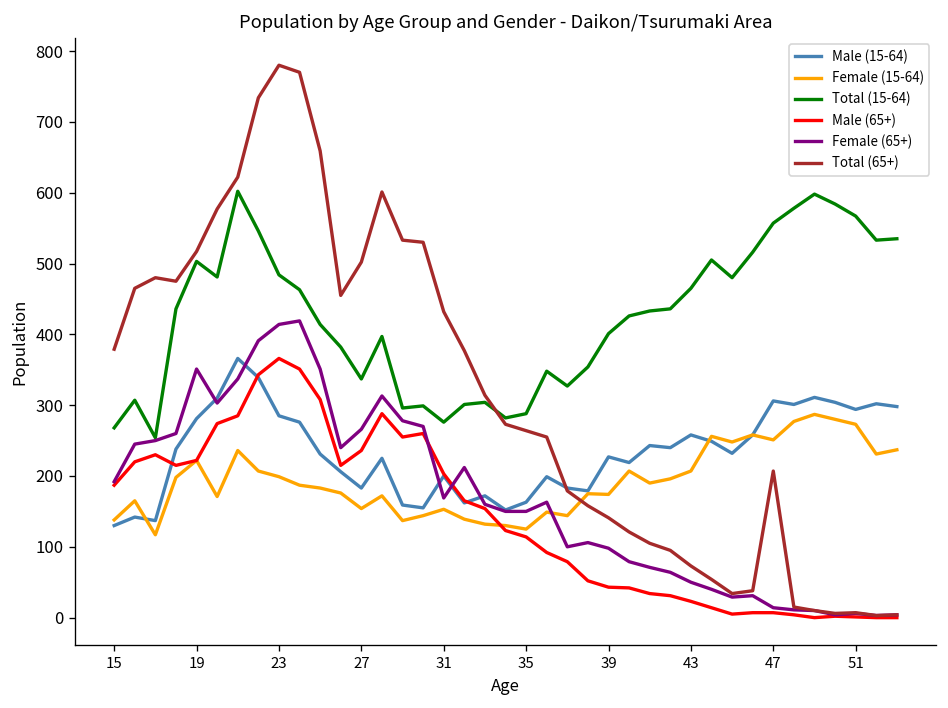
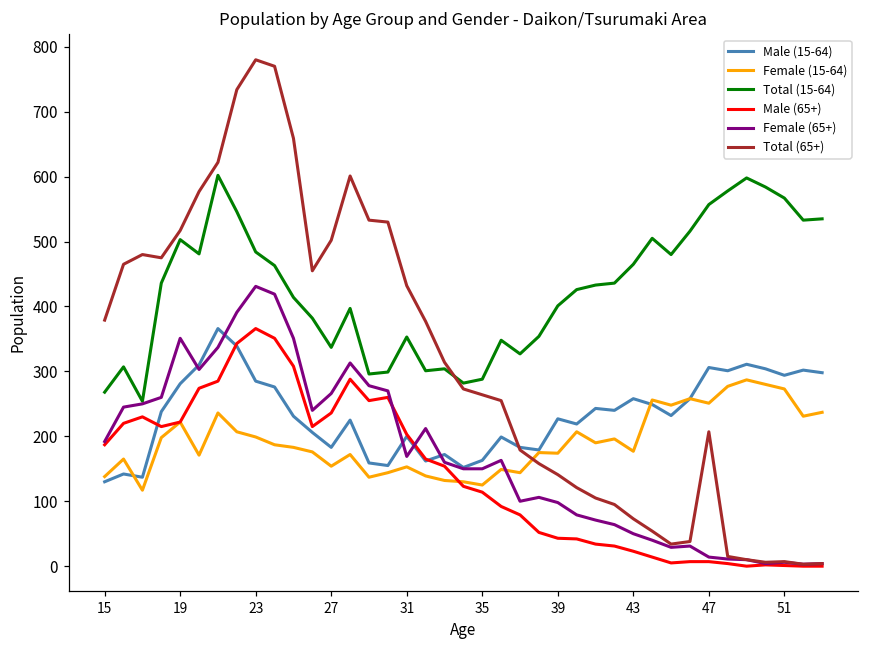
Female (65+), 23: 410 -> 430
Total (15-64), 31: 280 -> 350
Female (15-64), 43: 210 -> 180
